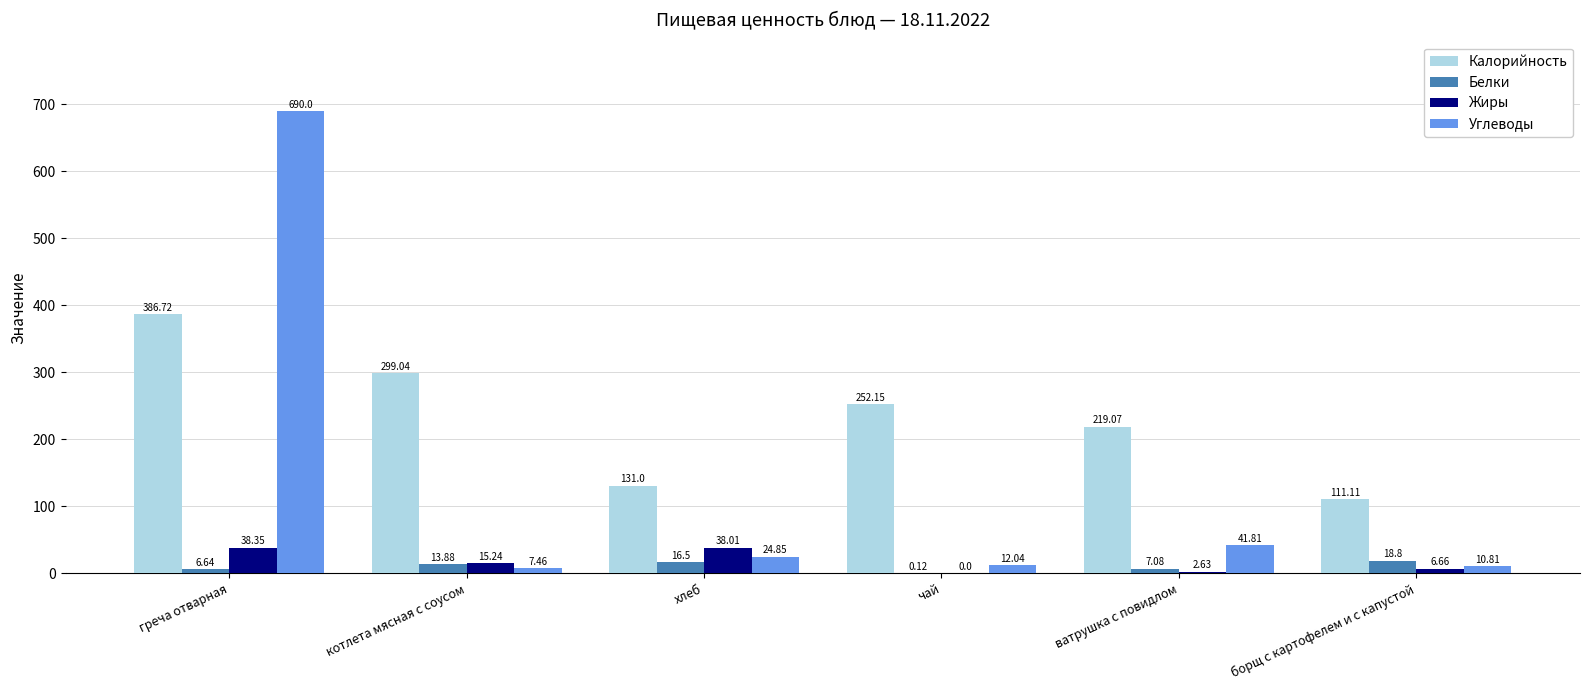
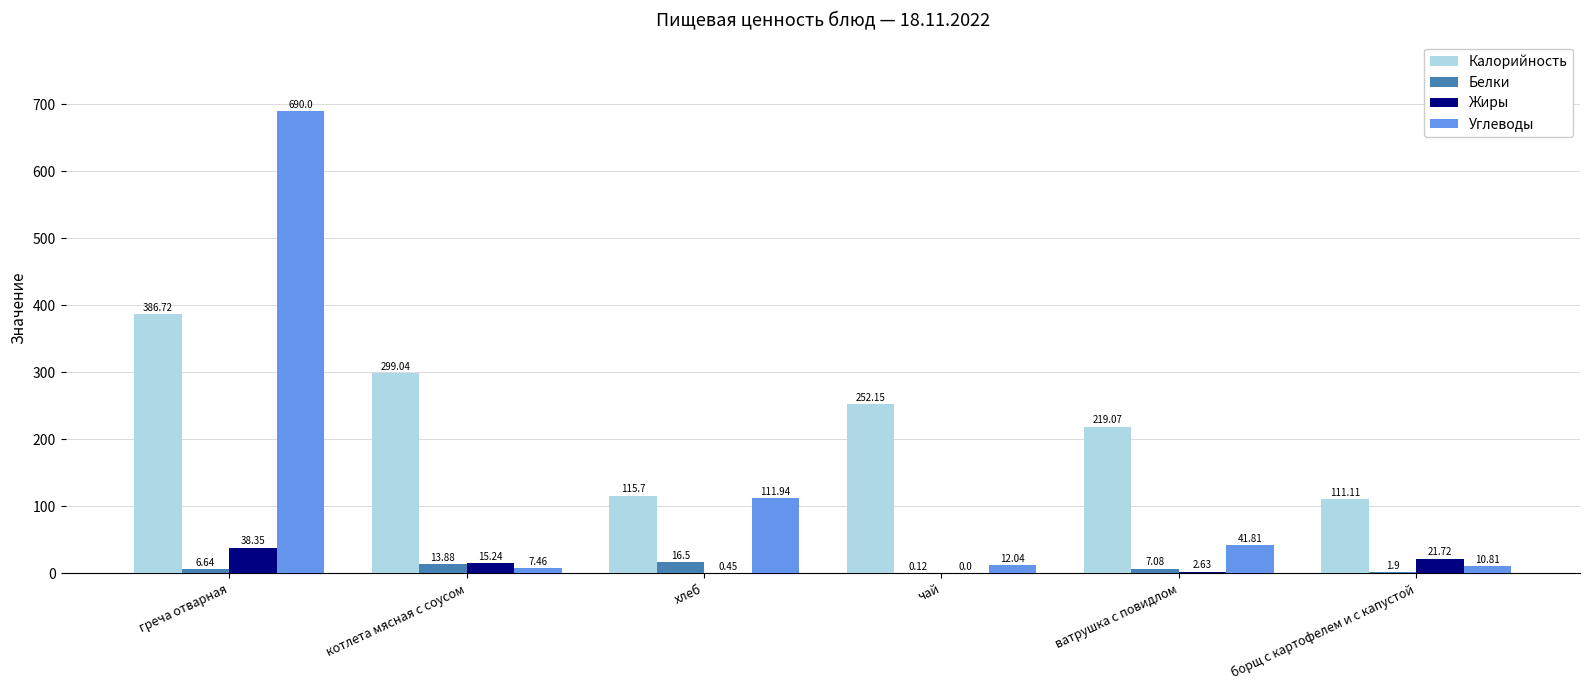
Калорийность, хлеб: 131.0 -> 115.7
Жиры, хлеб: 38.01 -> 0.45
Углеводы, хлеб: 24.85 -> 111.94
Белки, борщ с картофелем и с капустой: 18.8 -> 1.9
Жиры, борщ с картофелем и с капустой: 6.66 -> 21.72
